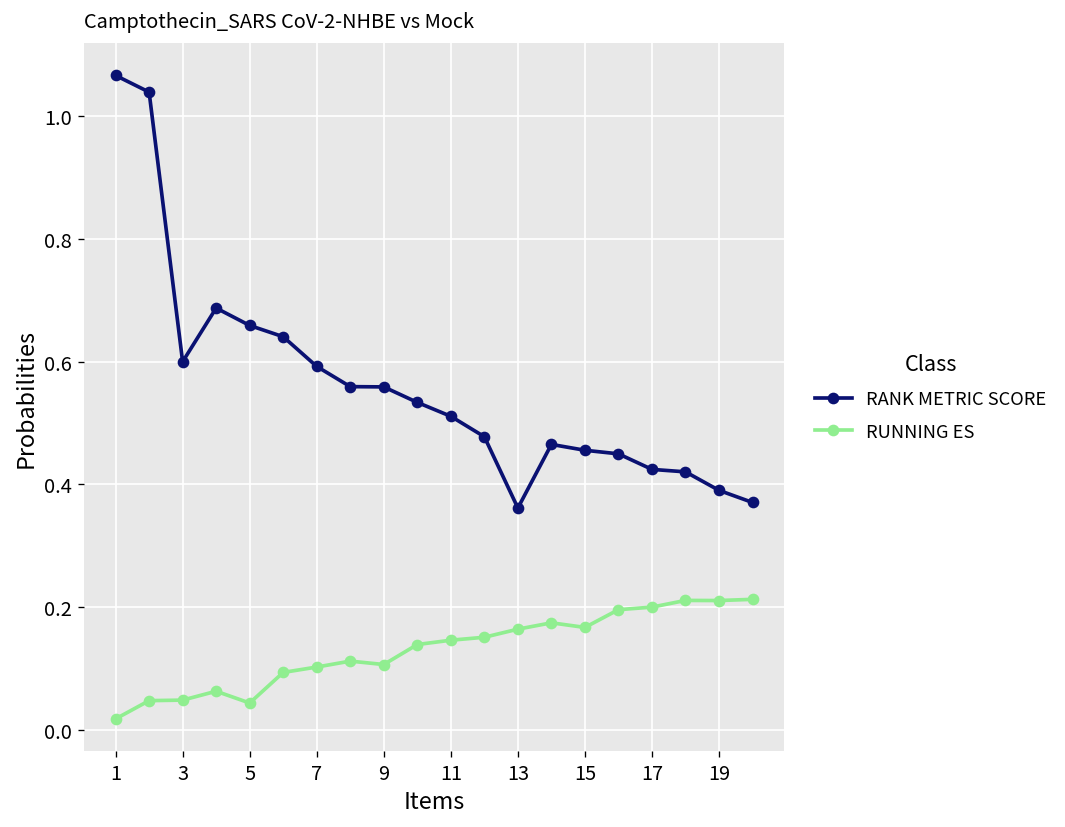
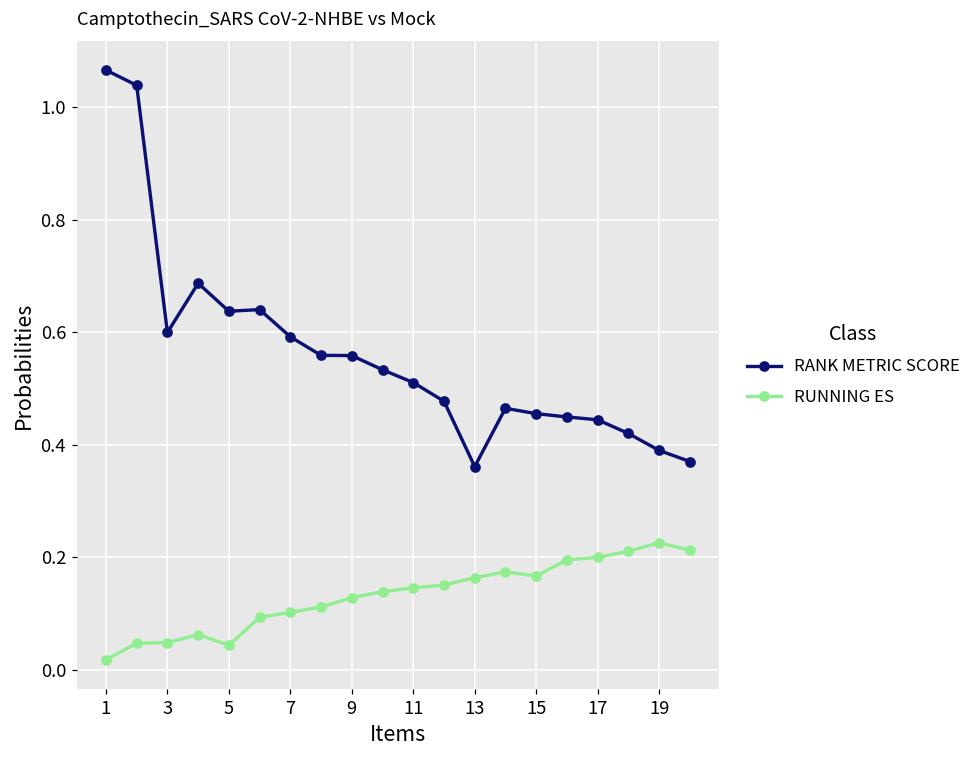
RANK METRIC SCORE, 5: 0.66 -> 0.64
RUNNING ES, 9: 0.11 -> 0.13
RANK METRIC SCORE, 17: 0.42 -> 0.44
RUNNING ES, 19: 0.21 -> 0.23
